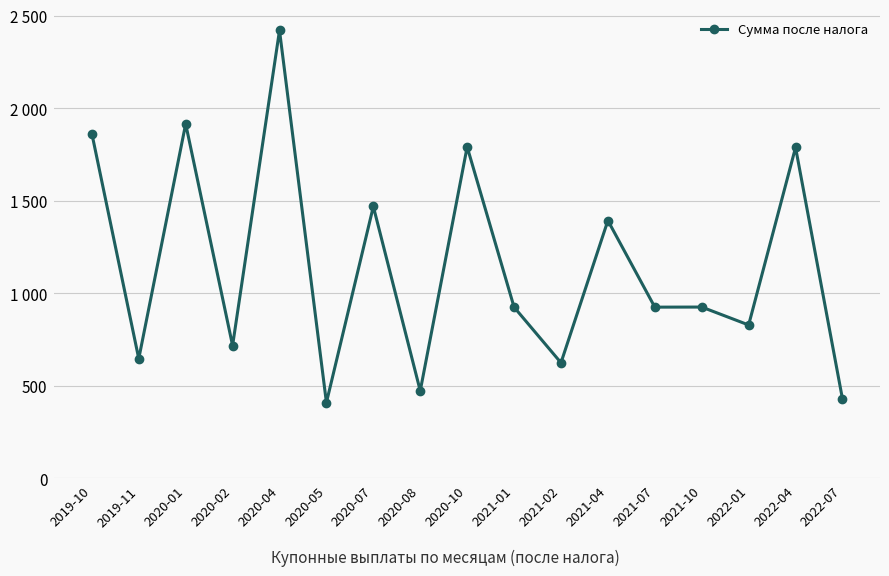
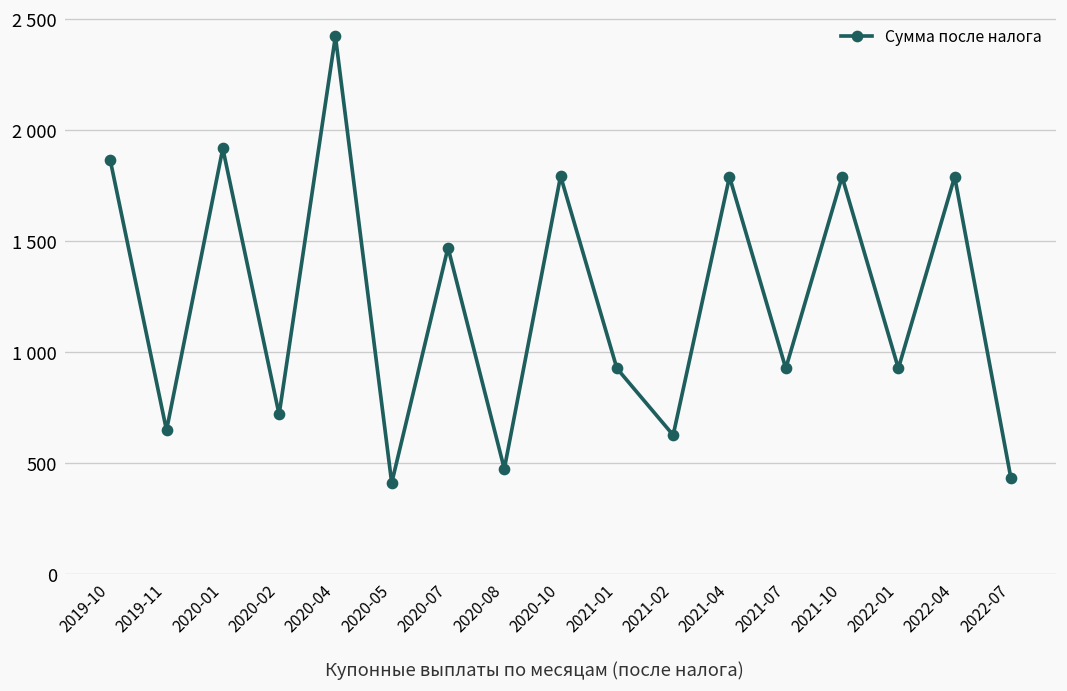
2021-04: 1390 -> 1790
2021-10: 930 -> 1790
2022-01: 830 -> 930
